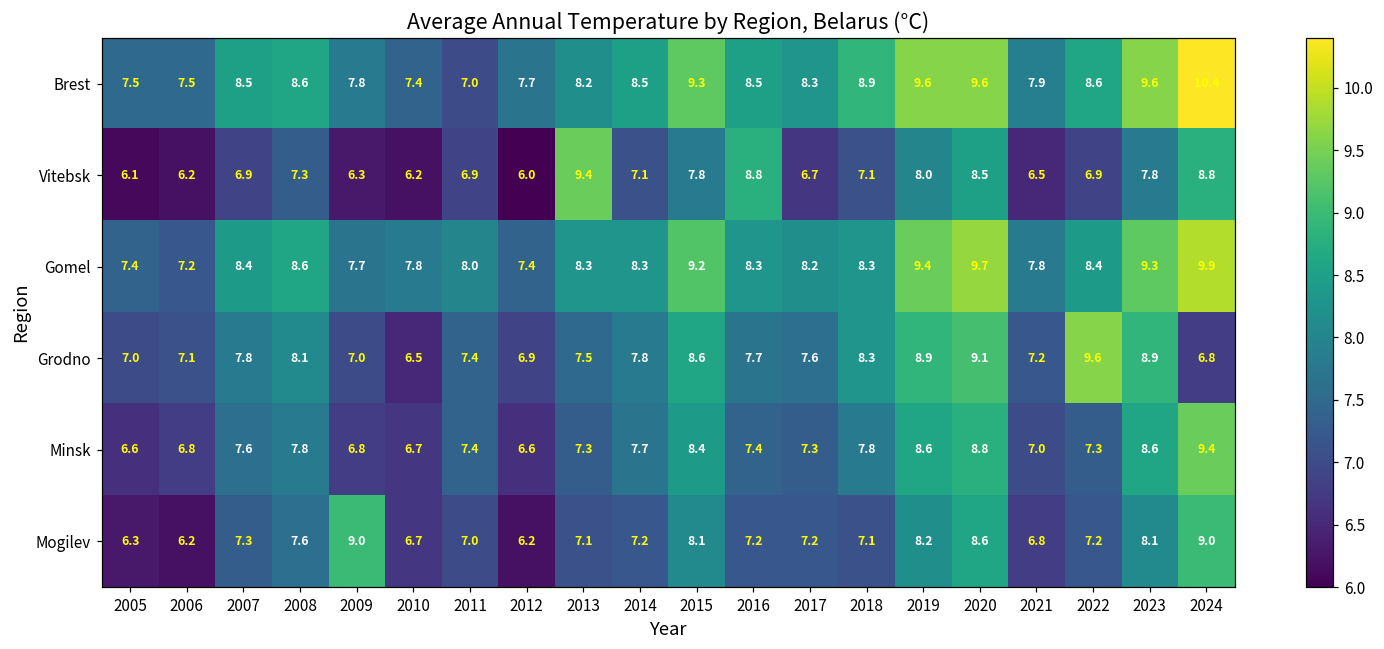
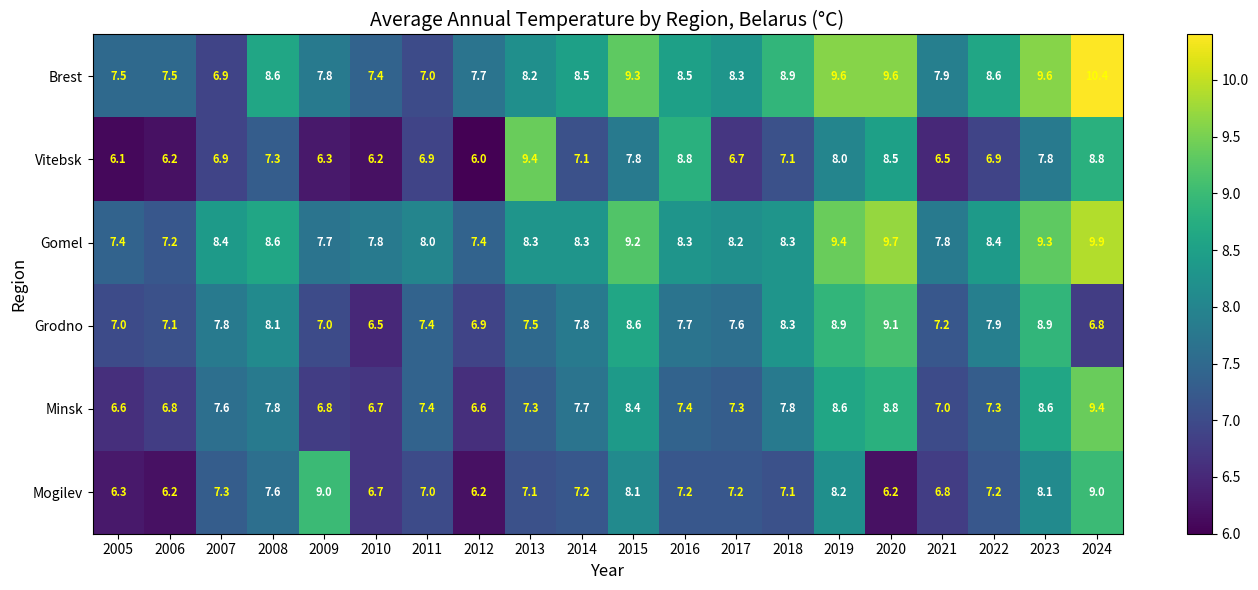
Brest, 2007: 8.5 -> 6.9
Grodno, 2022: 9.6 -> 7.9
Mogilev, 2020: 8.6 -> 6.2
